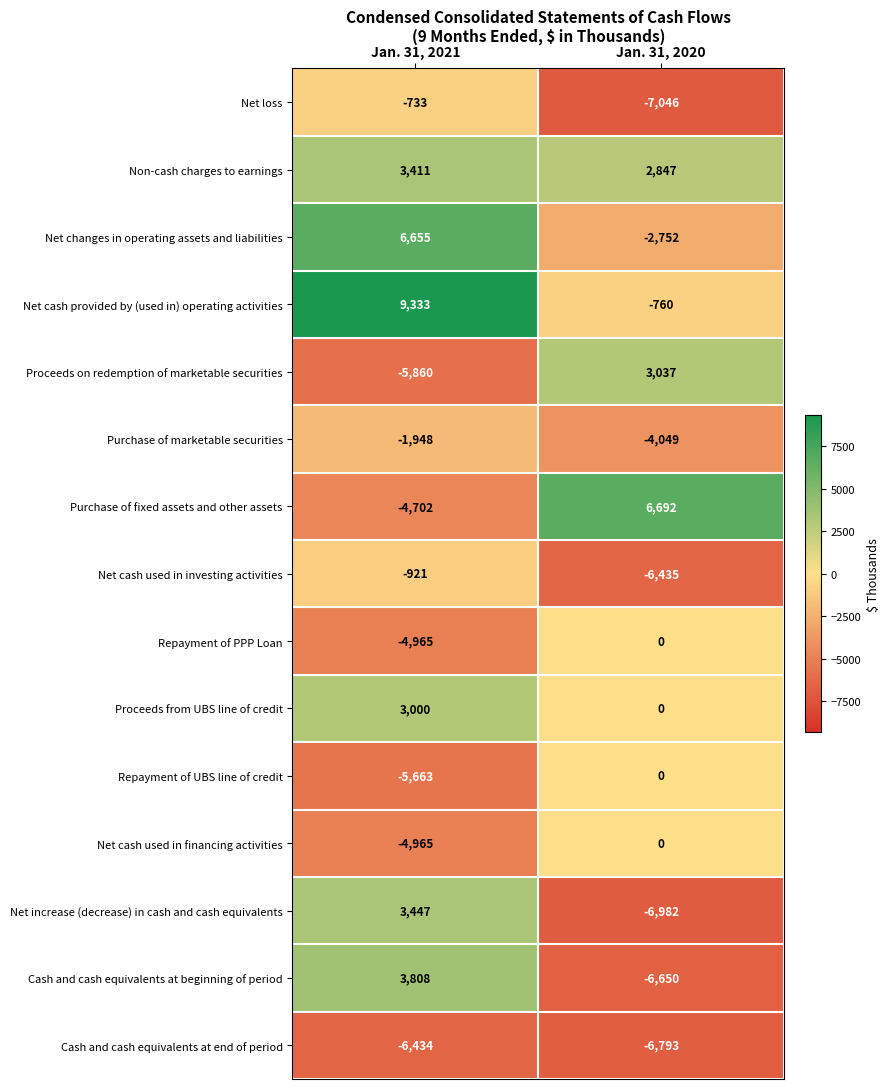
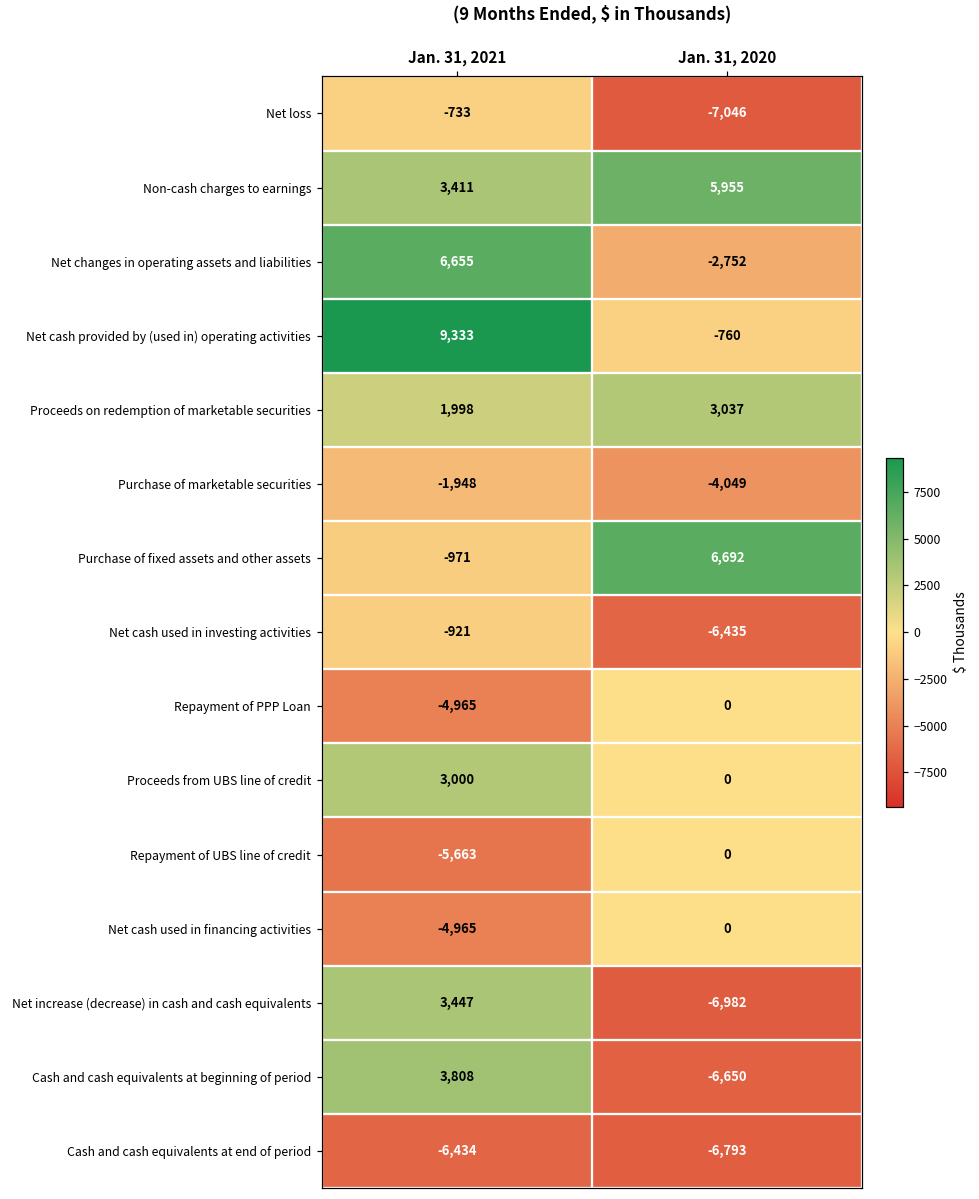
Non-cash charges to earnings, Jan. 31, 2020: 2,847 -> 5,955
Proceeds on redemption of marketable securities, Jan. 31, 2021: -5,860 -> 1,998
Purchase of fixed assets and other assets, Jan. 31, 2021: -4,702 -> -971
